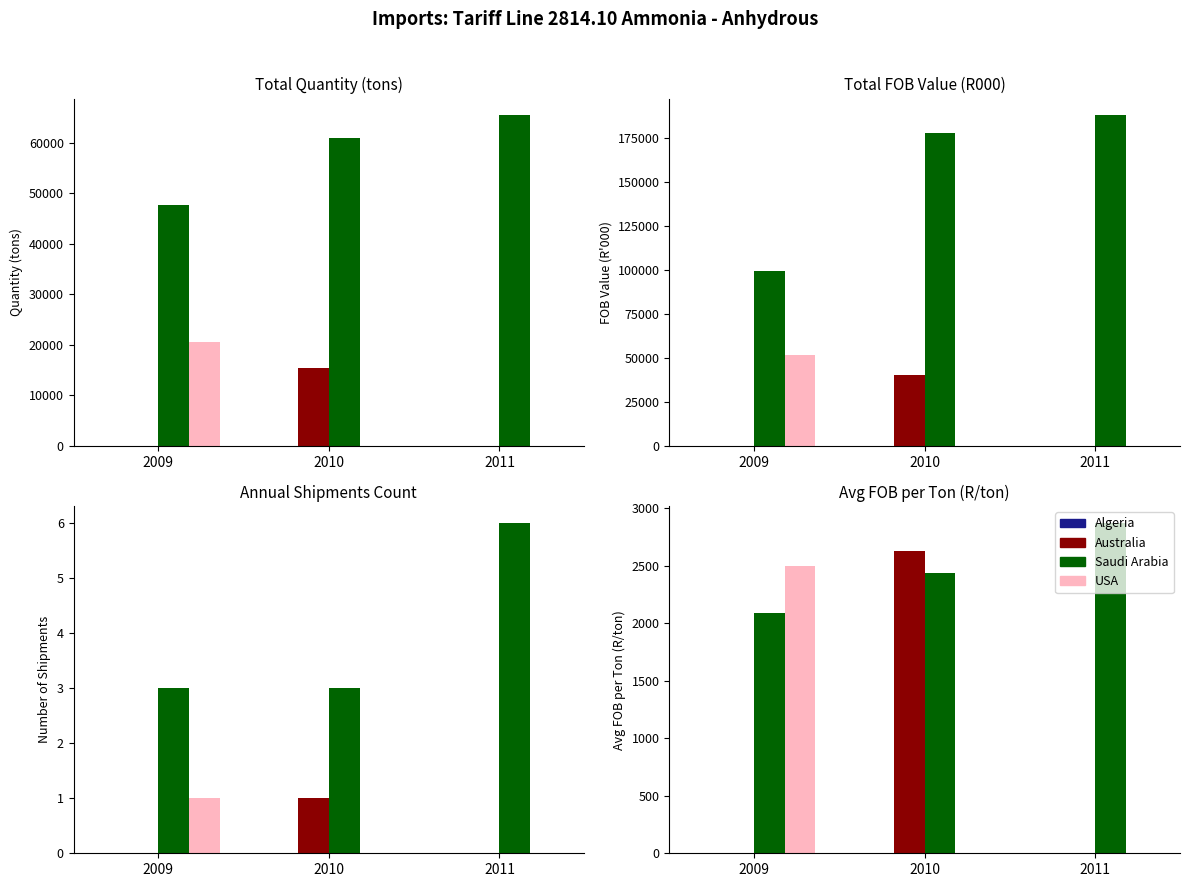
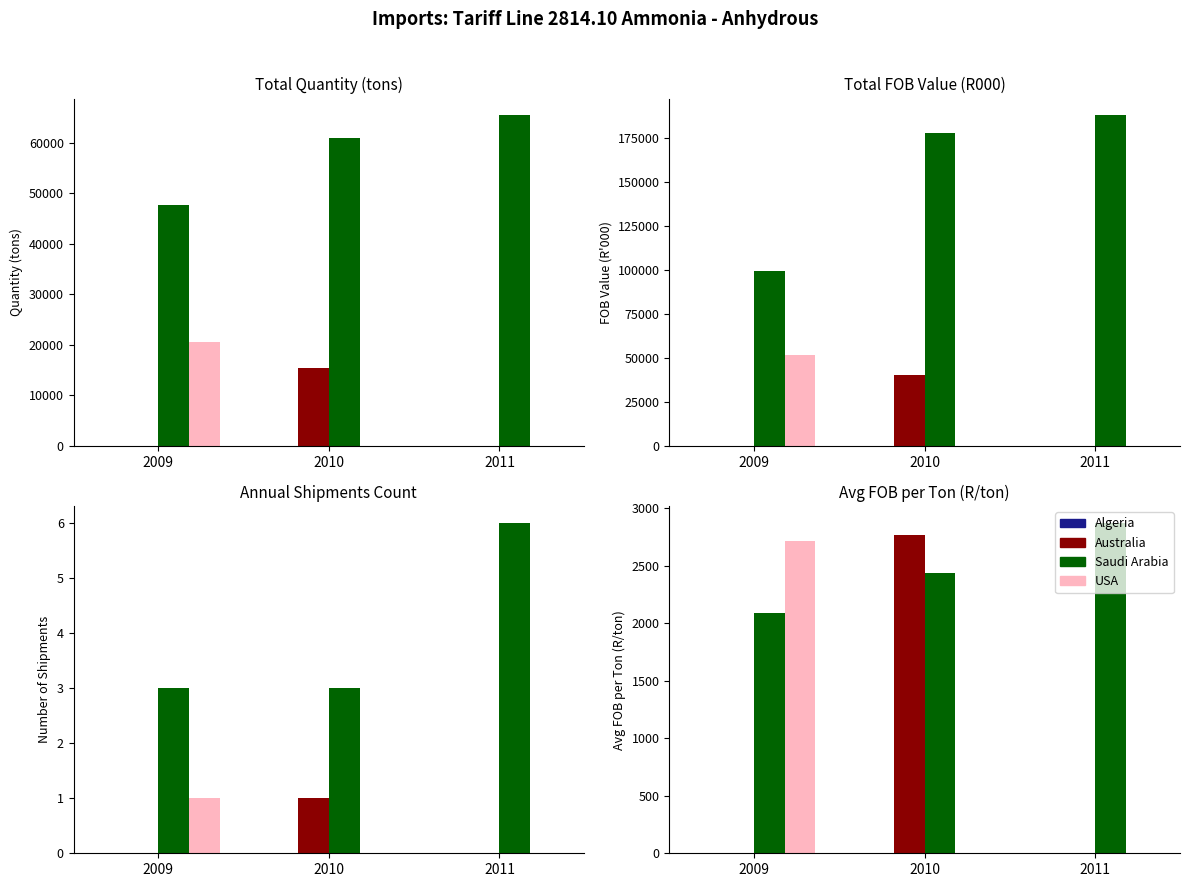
Avg FOB per Ton (R/ton), USA, 2009: 2500 -> 2720
Avg FOB per Ton (R/ton), Australia, 2010: 2630 -> 2770
